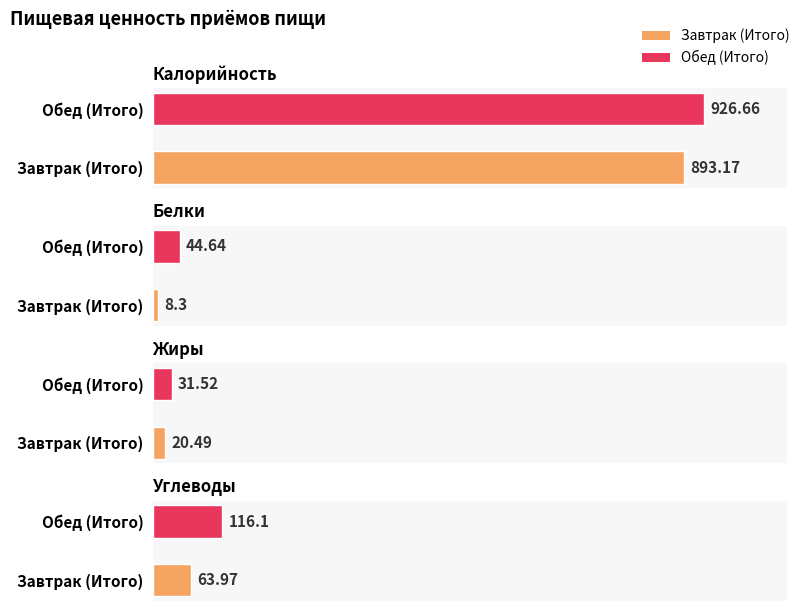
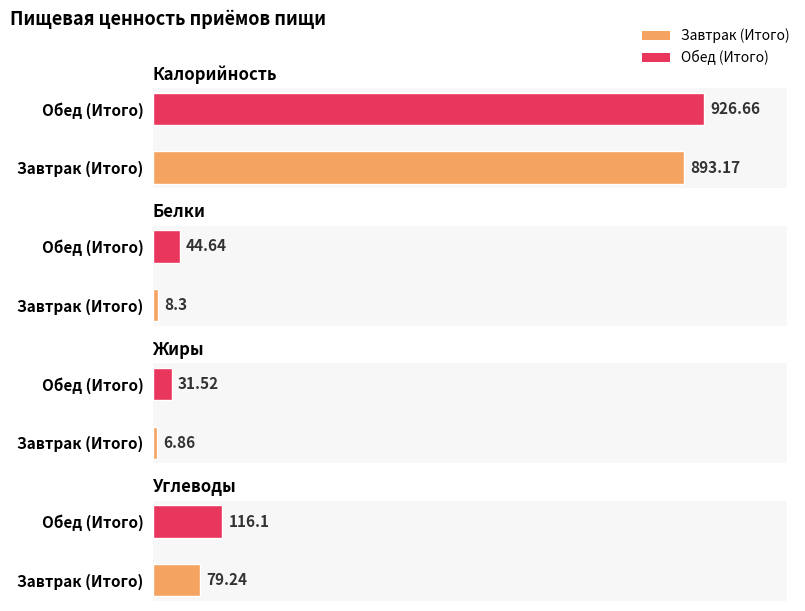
Жиры, Завтрак (Итого): 20.49 -> 6.86
Углеводы, Завтрак (Итого): 63.97 -> 79.24
